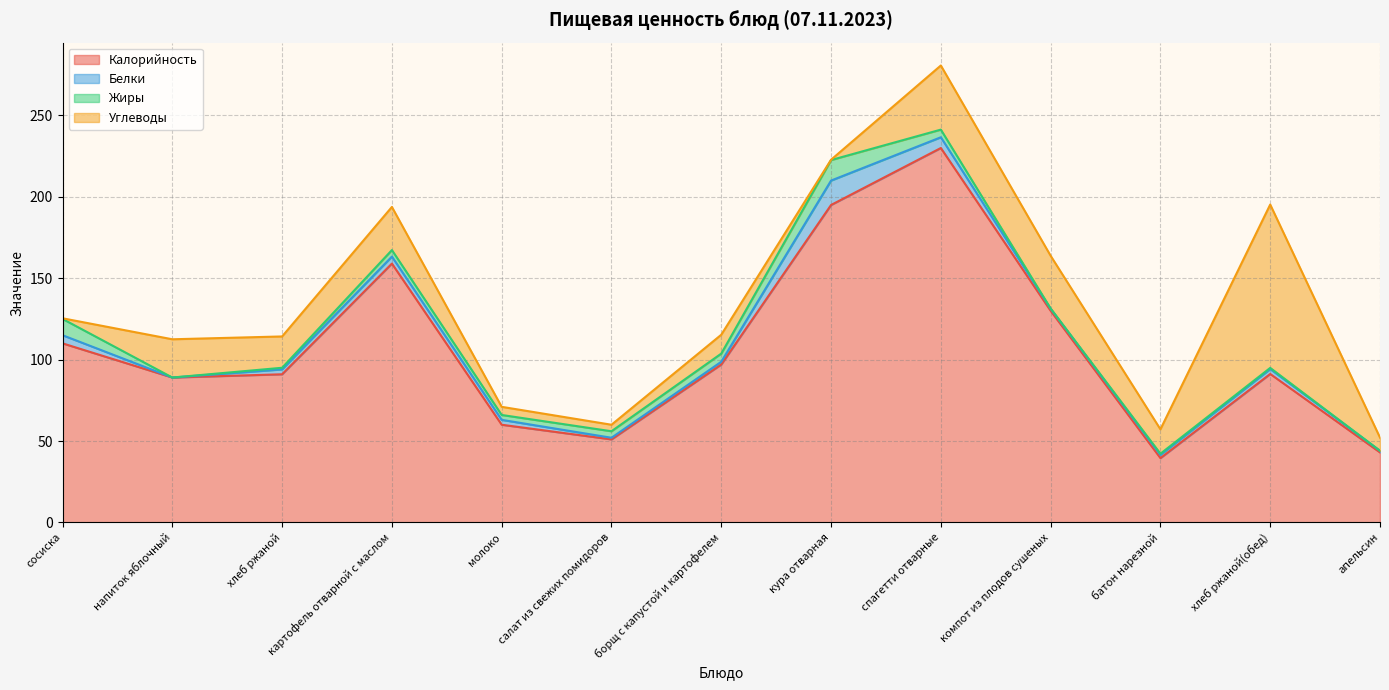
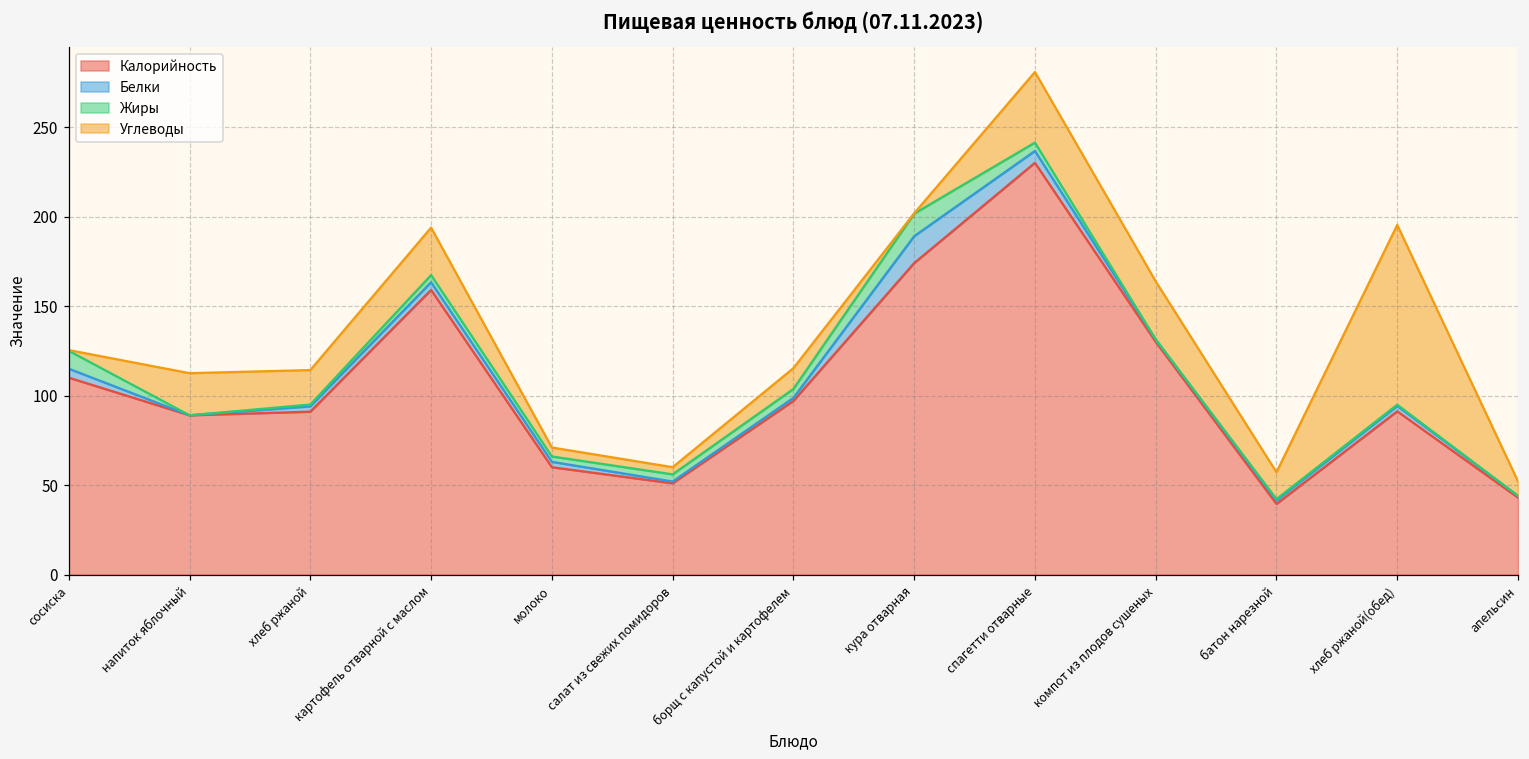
Калорийность, кура отварная: 195 -> 174
